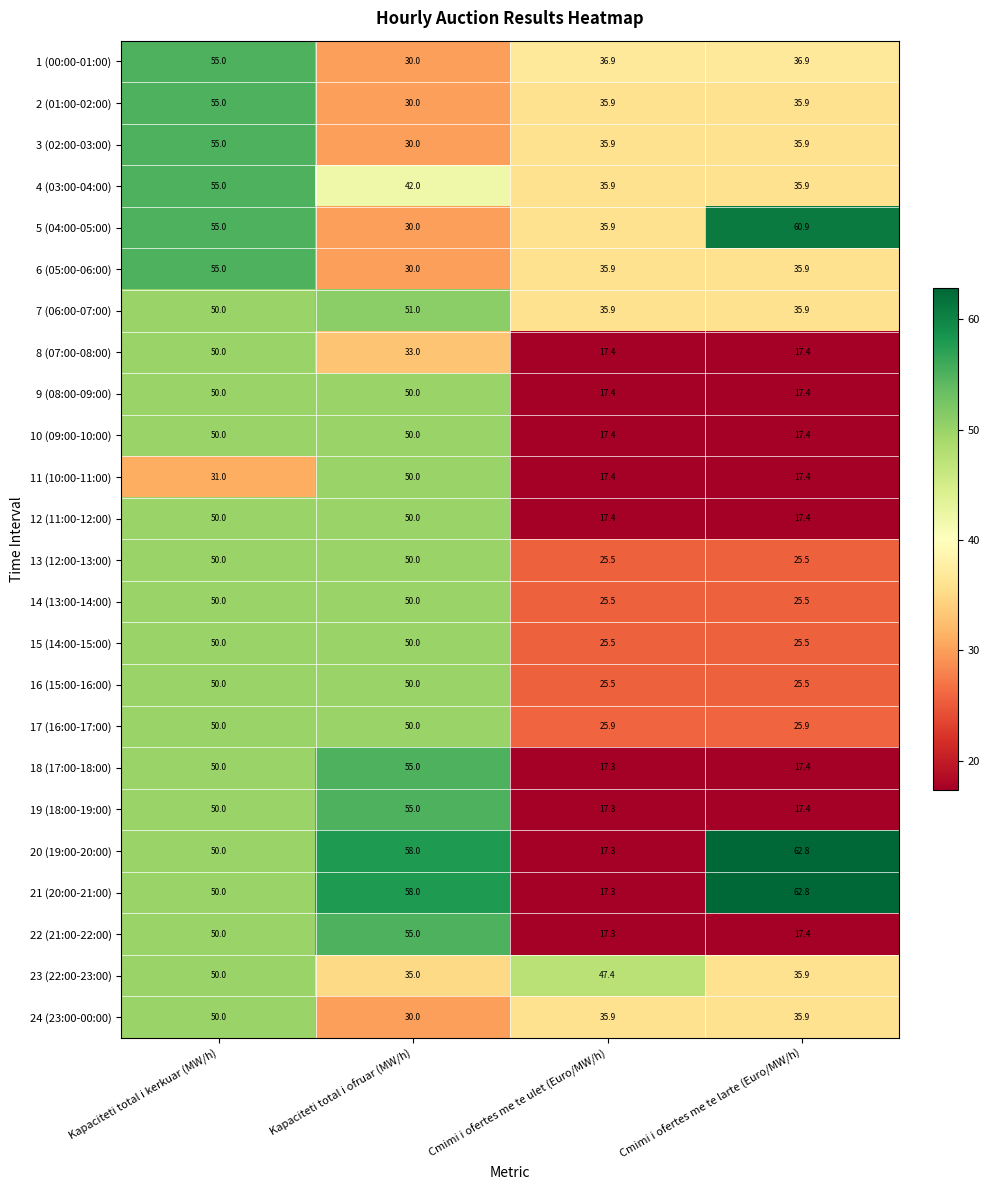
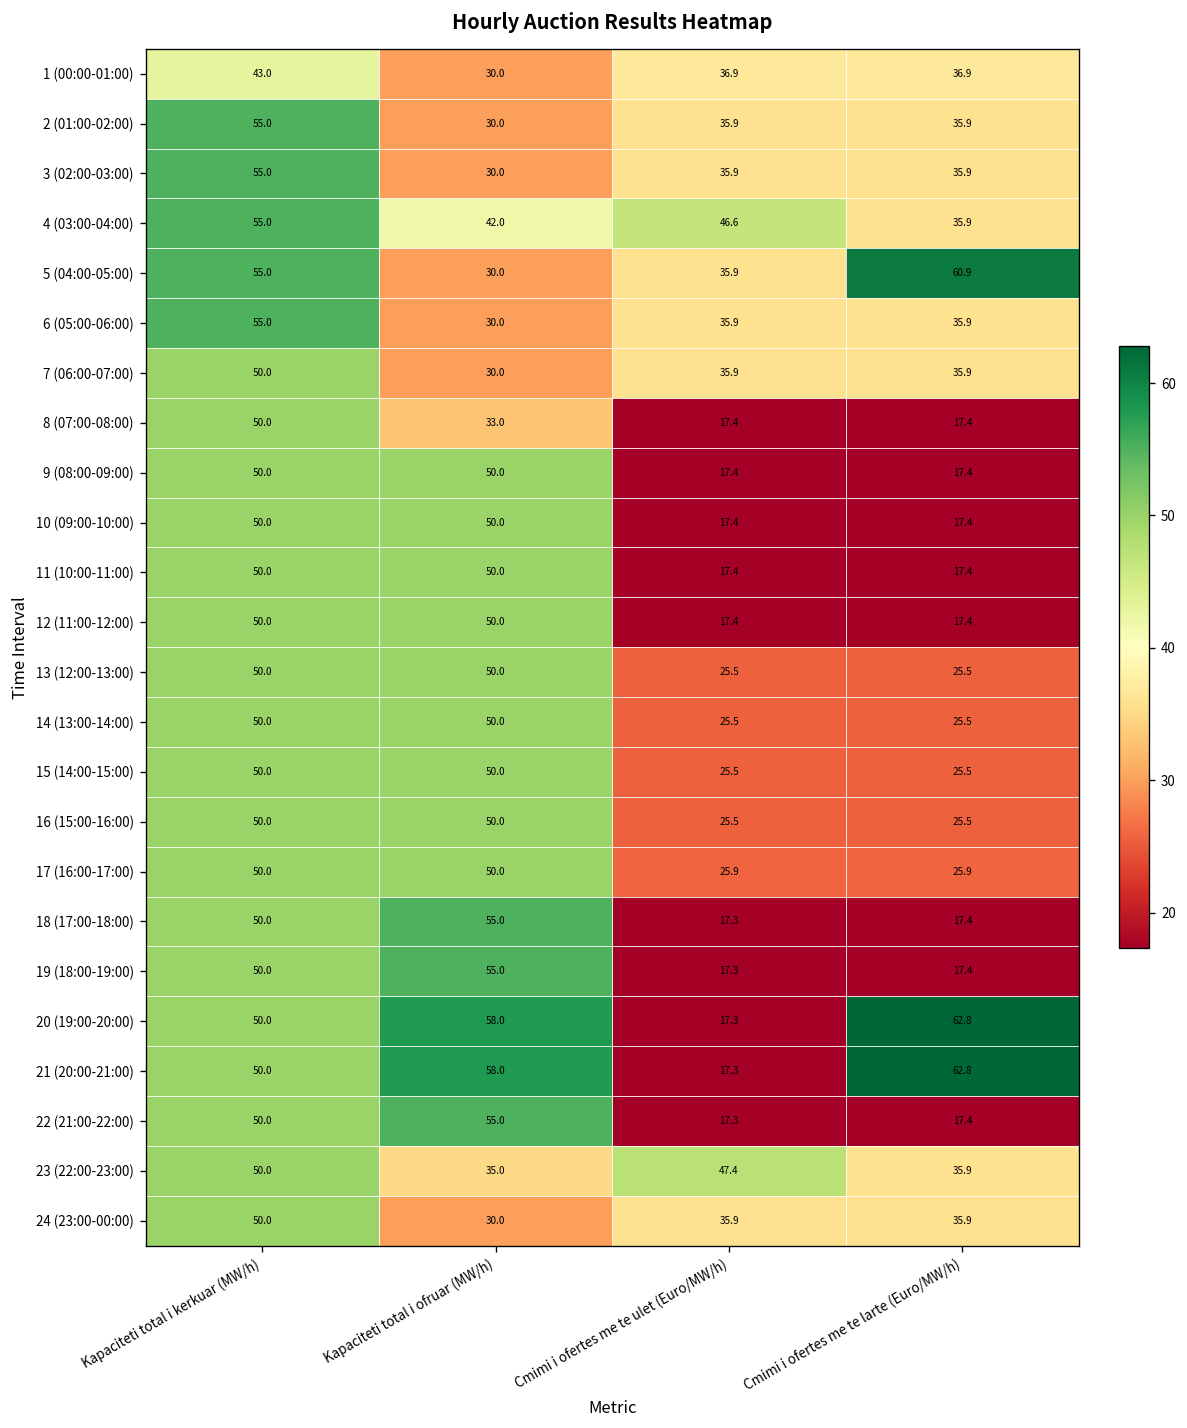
1 (00:00-01:00), Kapaciteti total i kerkuar (MW/h): 55.0 -> 43.0
4 (03:00-04:00), Cmimi i ofertes me te ulet (Euro/MW/h): 35.9 -> 46.6
7 (06:00-07:00), Kapaciteti total i ofruar (MW/h): 51.0 -> 30.0
11 (10:00-11:00), Kapaciteti total i kerkuar (MW/h): 31.0 -> 50.0
